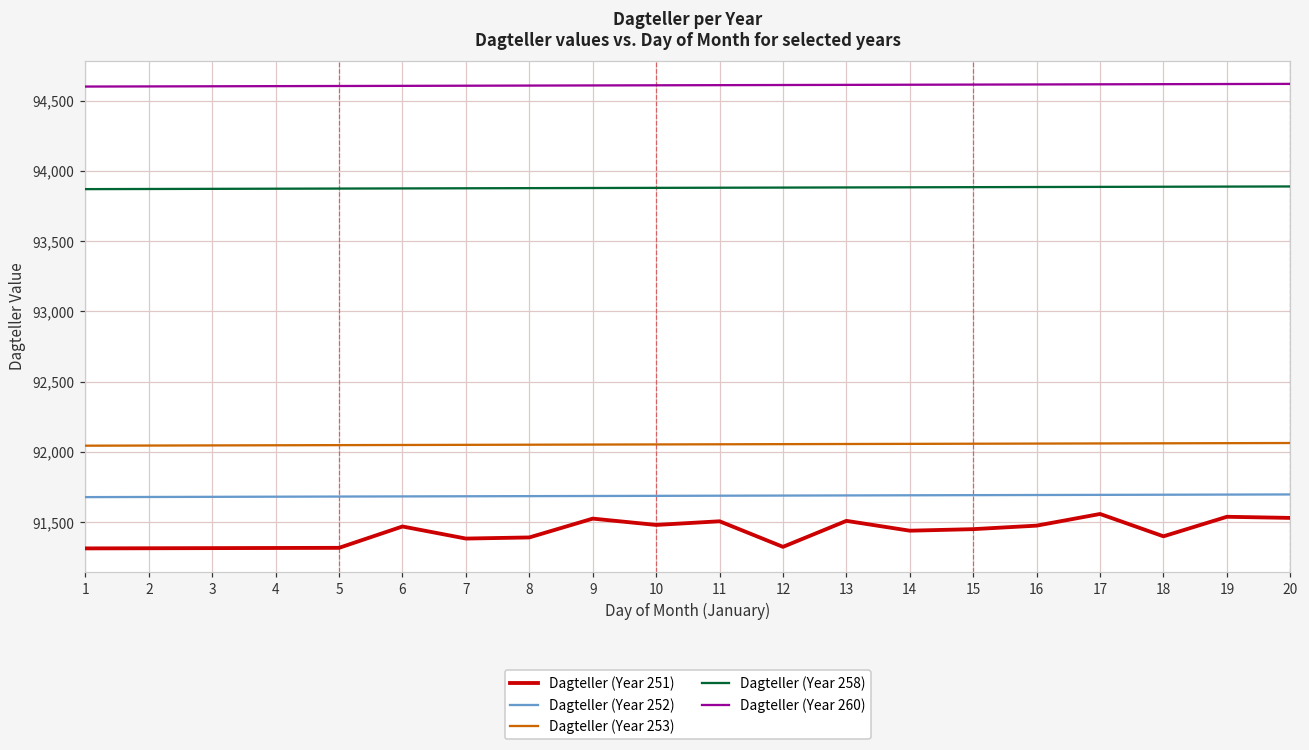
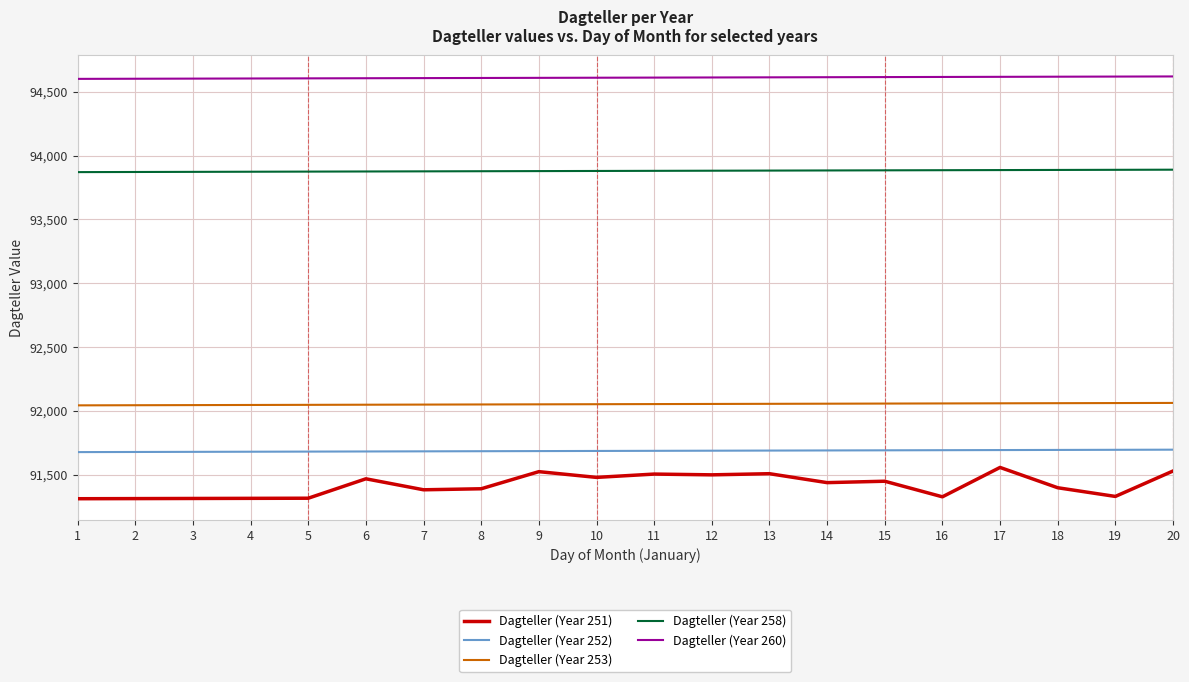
Dagteller (Year 251), 12: 91,320 -> 91,500
Dagteller (Year 251), 16: 91,480 -> 91,330
Dagteller (Year 251), 19: 91,540 -> 91,330
